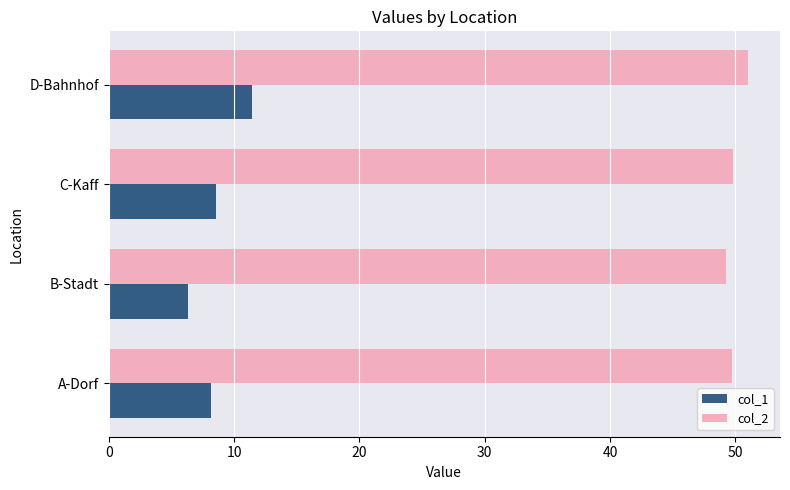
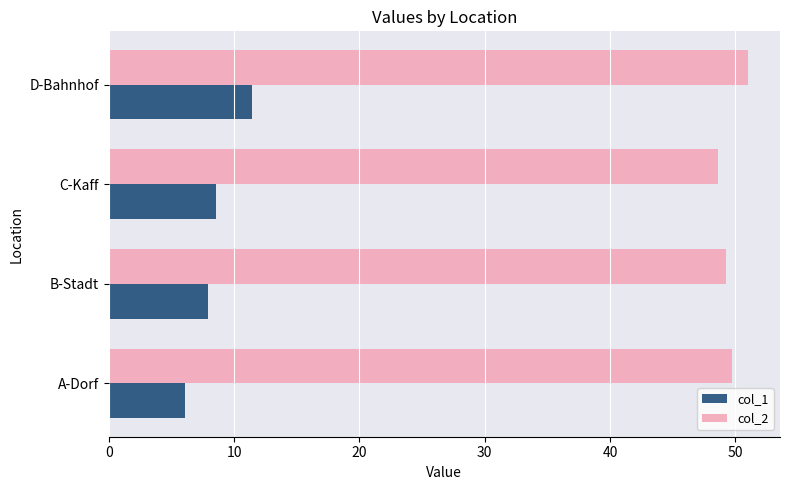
col_2, C-Kaff: 49.8 -> 48.6
col_1, B-Stadt: 6.3 -> 8.0
col_1, A-Dorf: 8.1 -> 6.1
